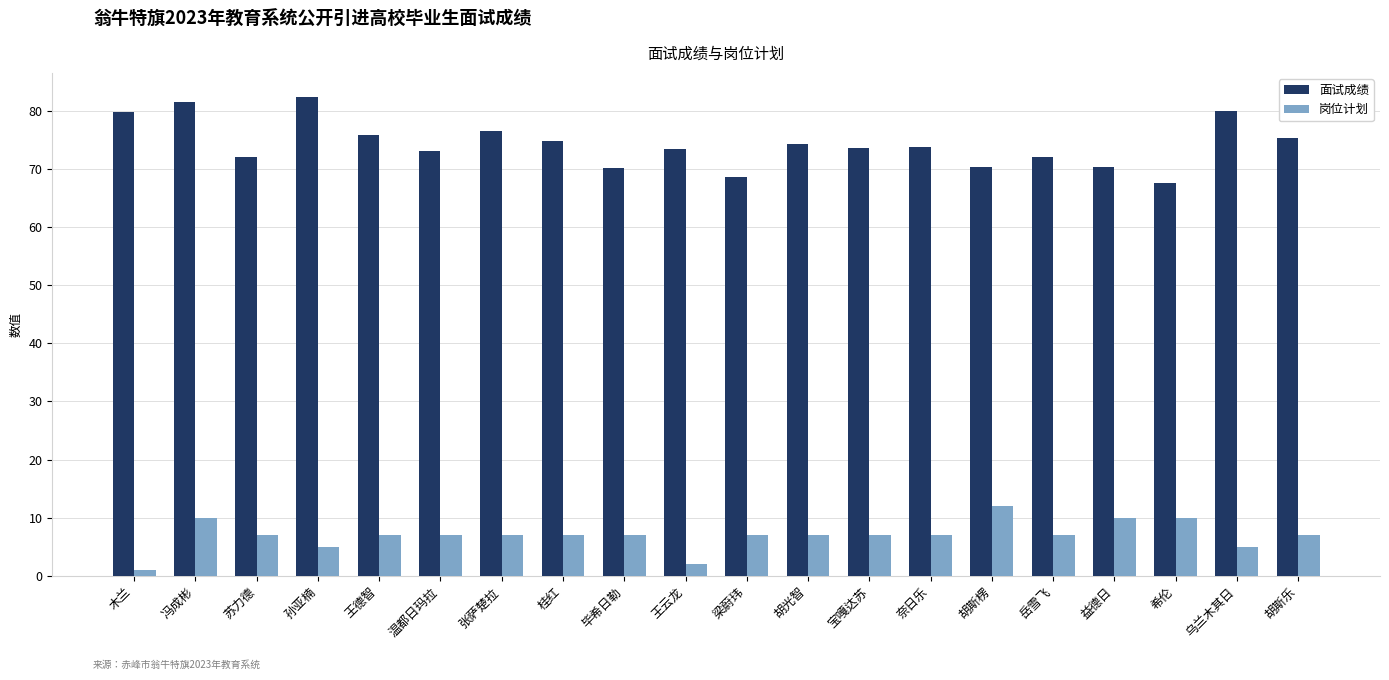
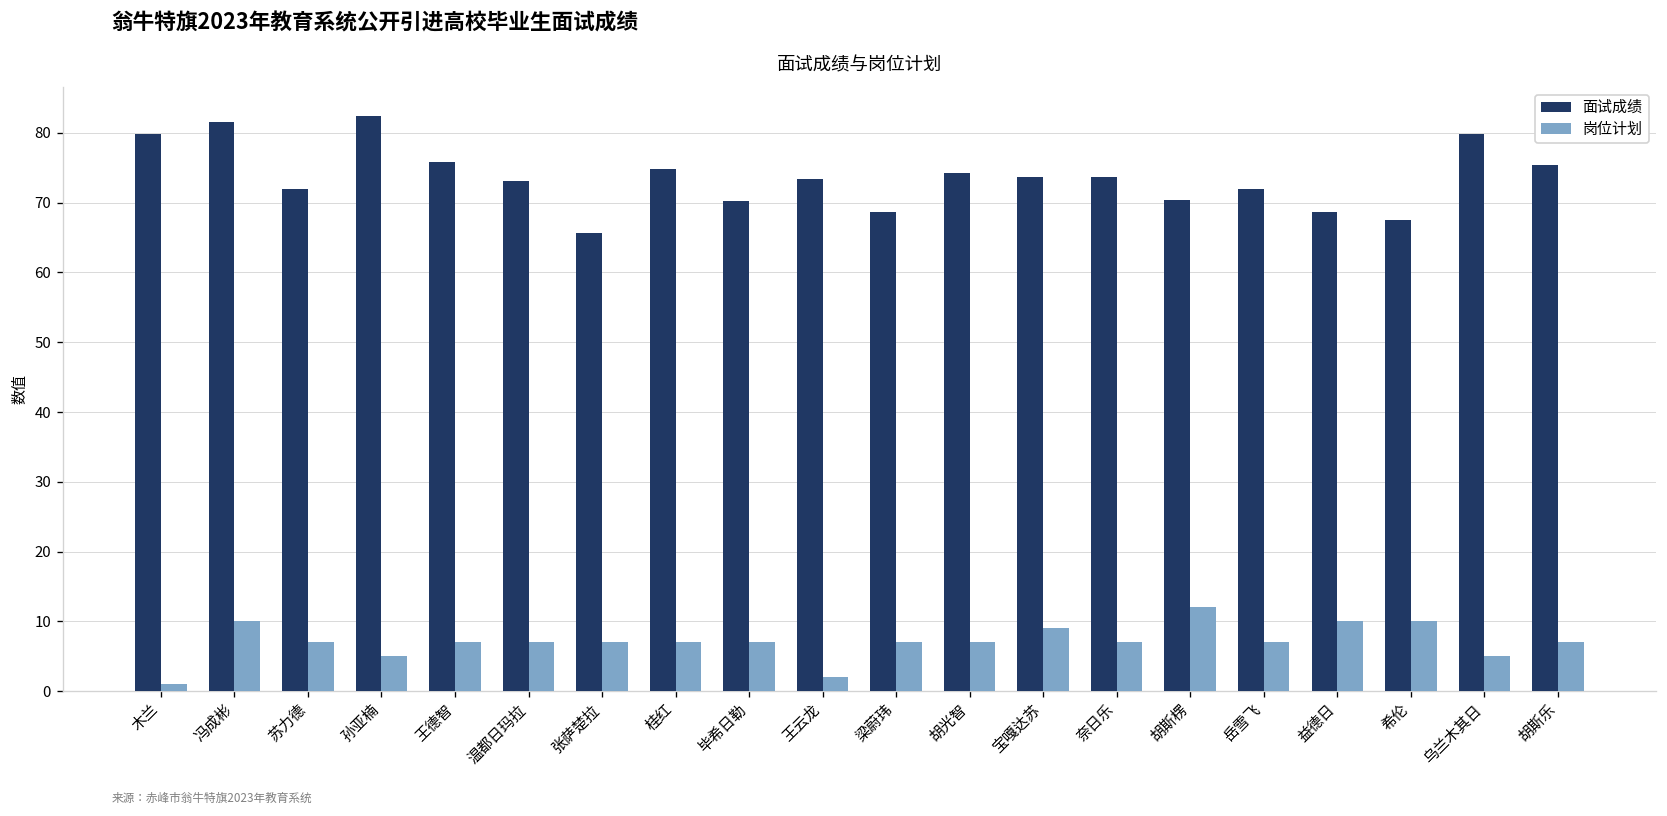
面试成绩, 张萨楚拉: 76 -> 66
岗位计划, 宝嘎达苏: 7 -> 9
面试成绩, 益德日: 70 -> 69
